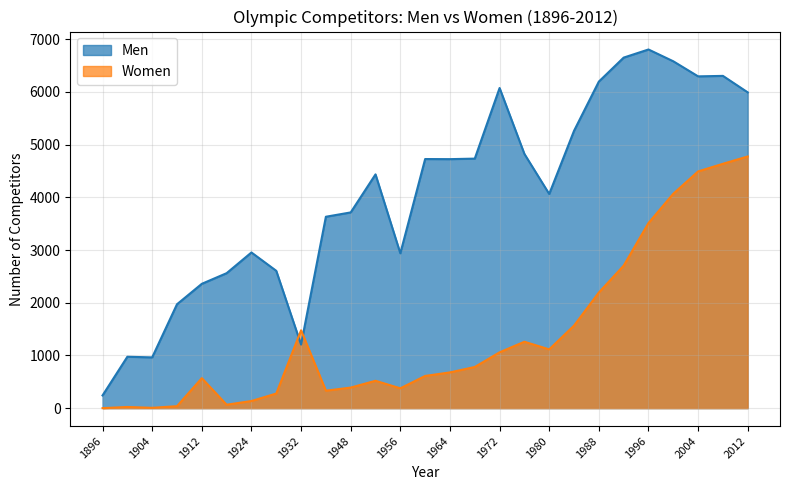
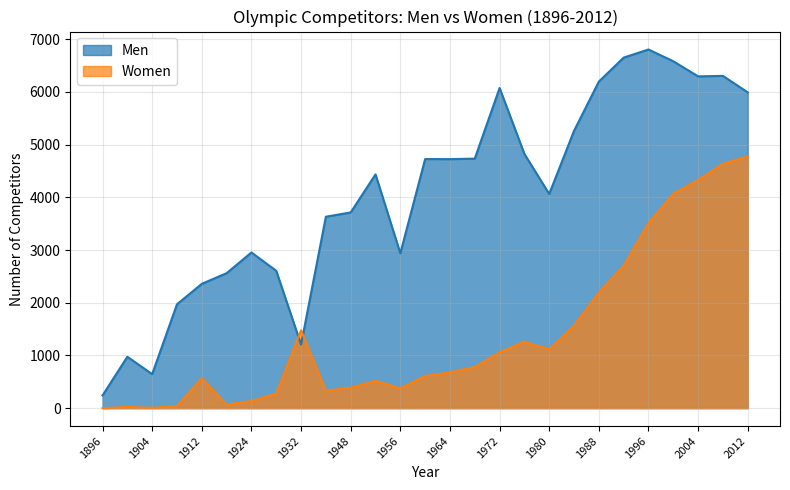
Men, 1904: 1000 -> 600
Women, 2004: 4500 -> 4300
